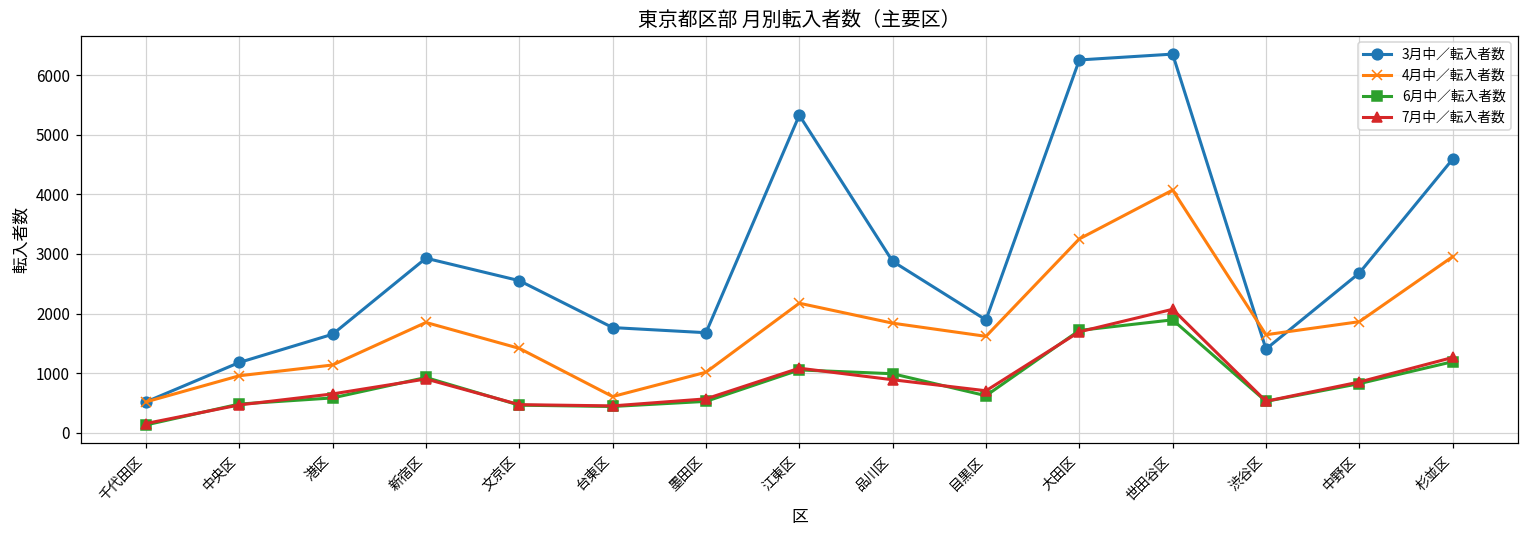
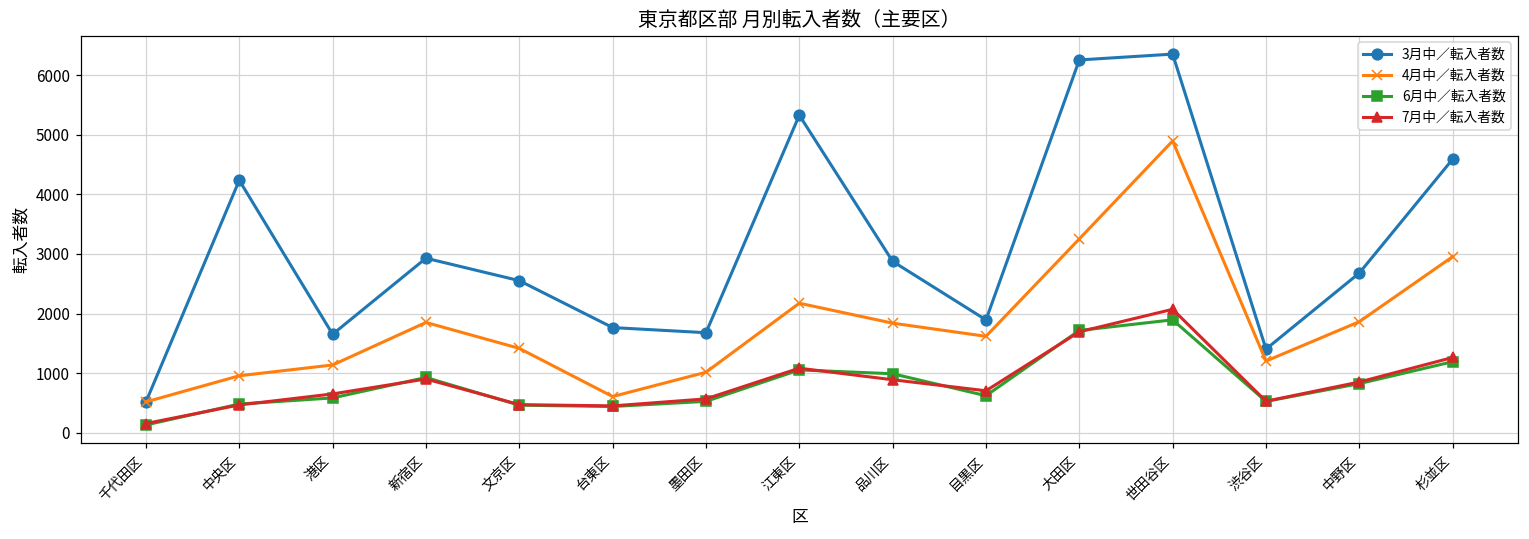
3月中／転入者数, 中央区: 1200 -> 4200
4月中／転入者数, 世田谷区: 4100 -> 4900
4月中／転入者数, 渋谷区: 1600 -> 1200
